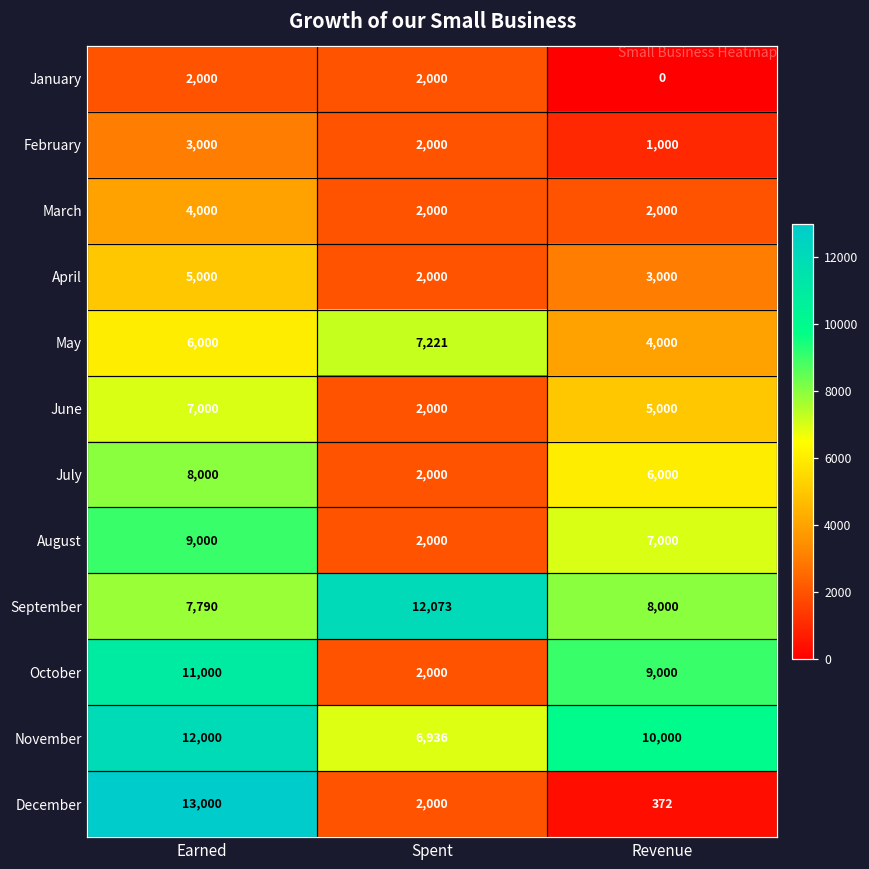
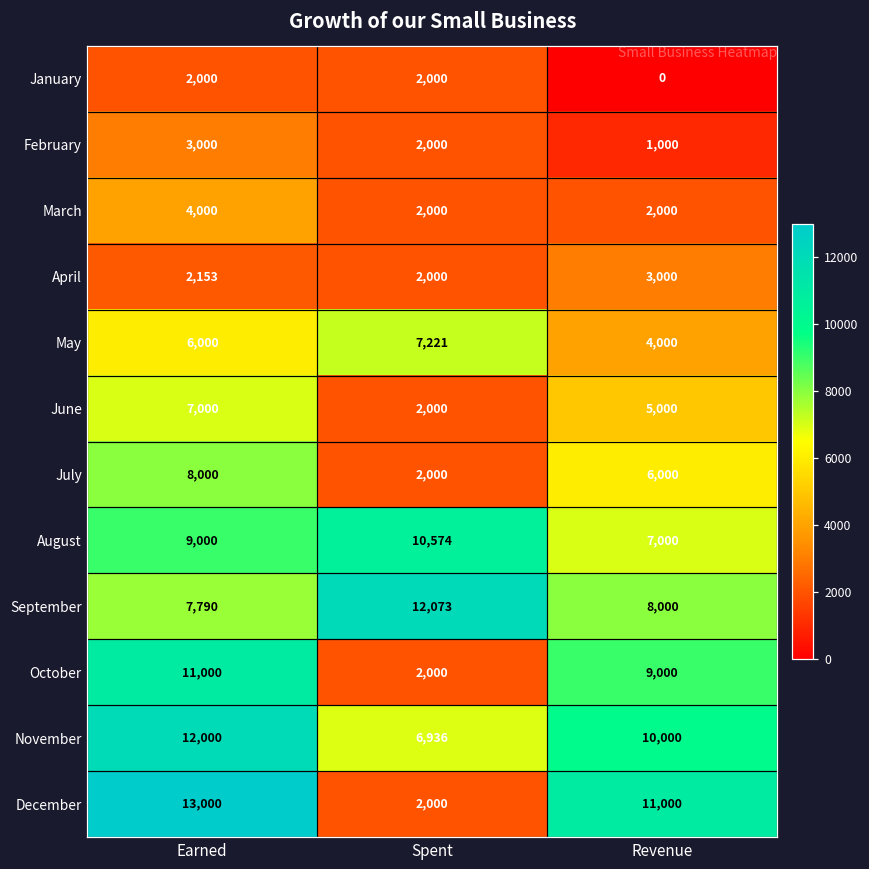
April, Earned: 5,000 -> 2,153
August, Spent: 2,000 -> 10,574
December, Revenue: 372 -> 11,000
